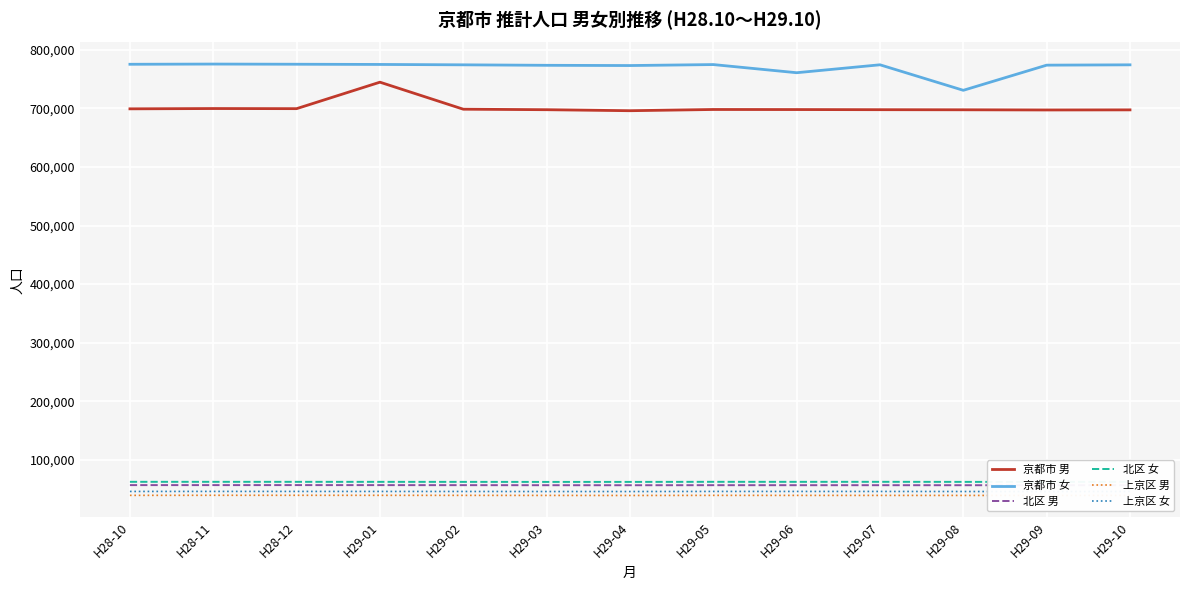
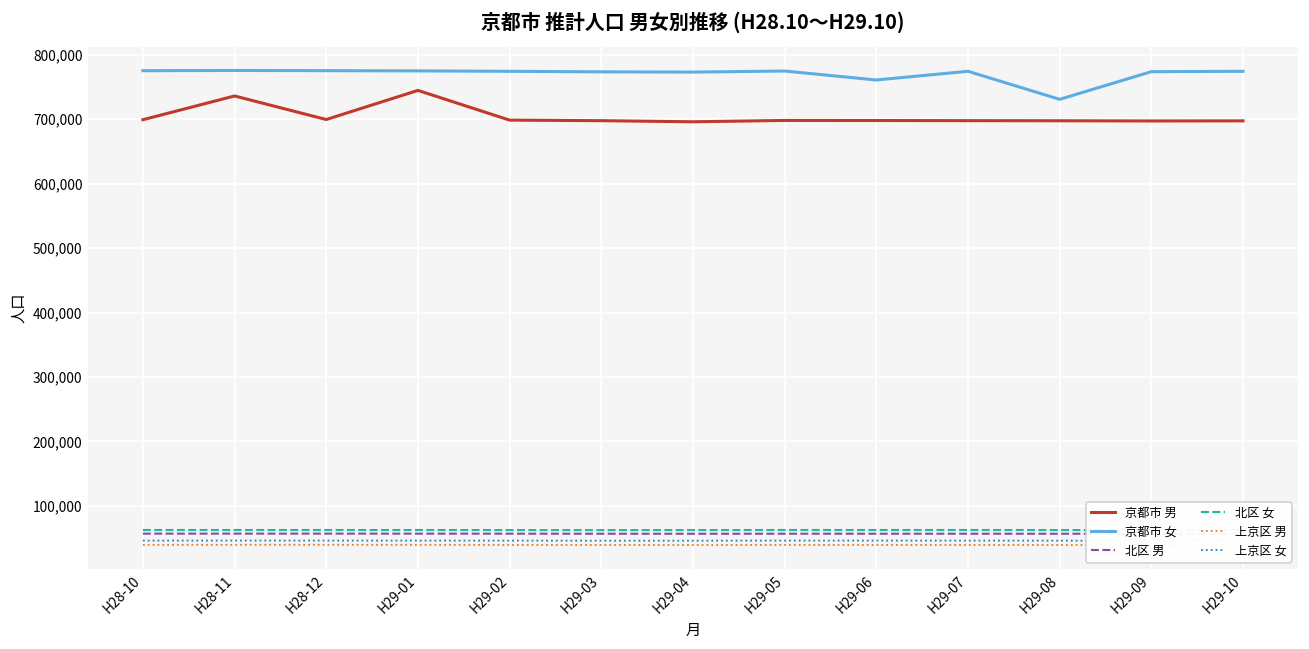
京都市 男, H28-11: 700,000 -> 740,000
